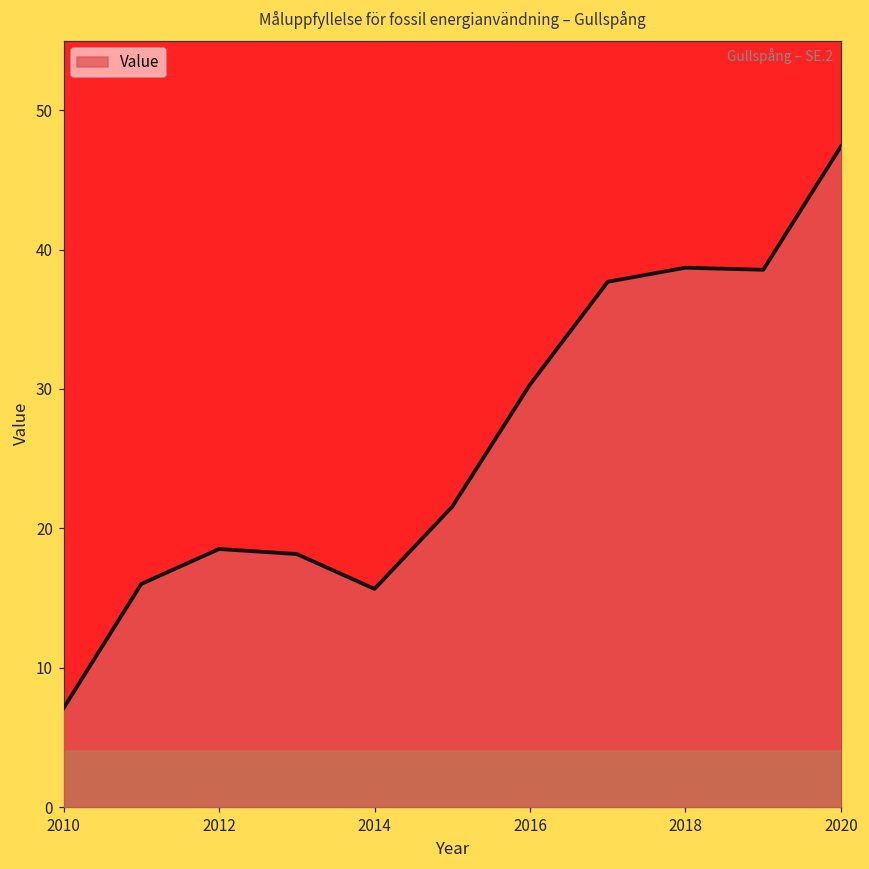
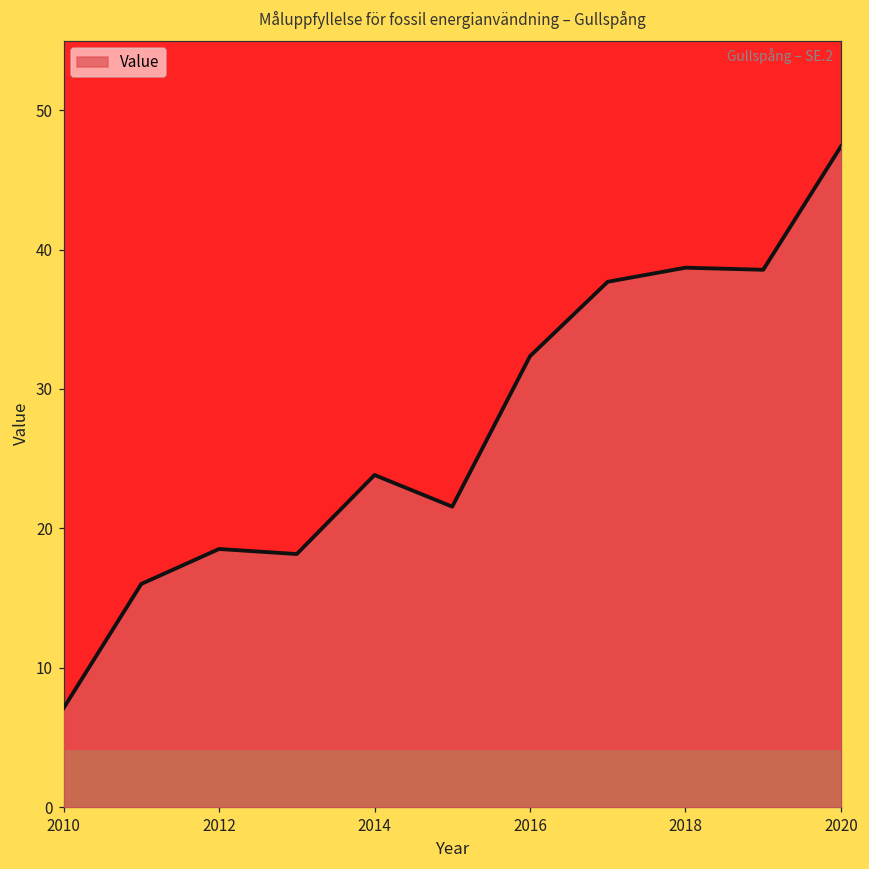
2014: 15.7 -> 23.8
2016: 30.3 -> 32.3
